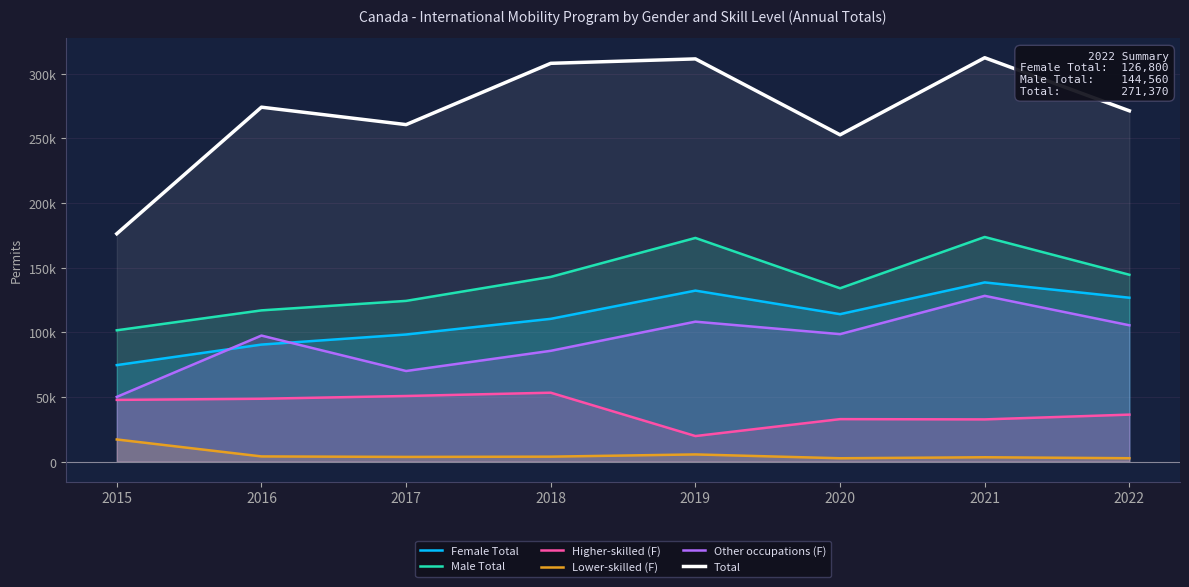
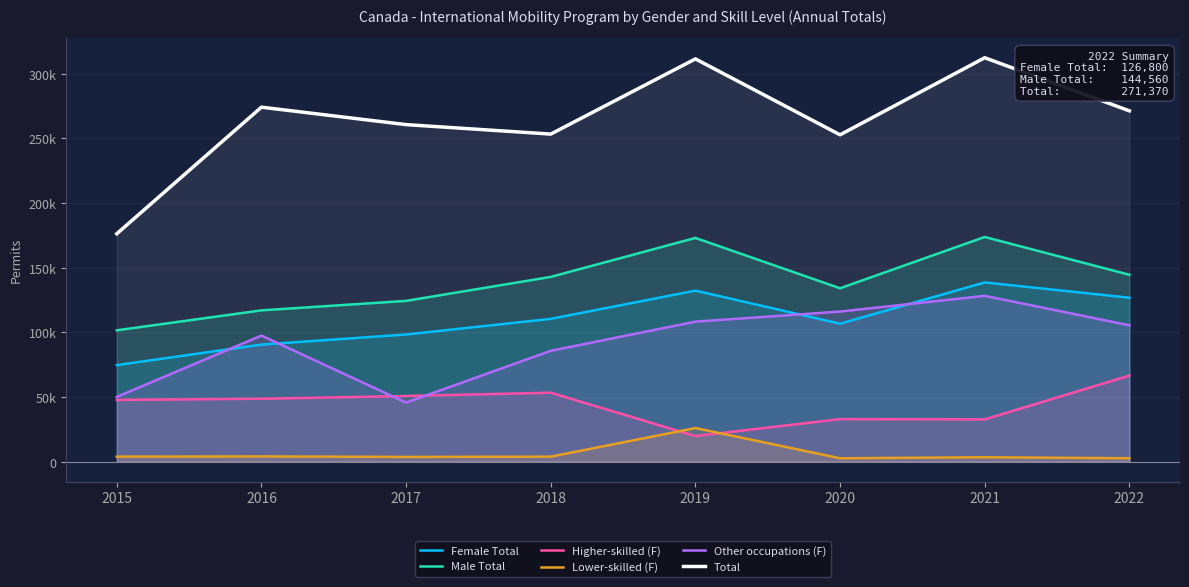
Lower-skilled (F), 2015: 17000 -> 4000
Other occupations (F), 2017: 70000 -> 46000
Total, 2018: 308000 -> 253000
Lower-skilled (F), 2019: 6000 -> 26000
Female Total, 2020: 114000 -> 107000
Other occupations (F), 2020: 99000 -> 116000
Higher-skilled (F), 2022: 36000 -> 67000
